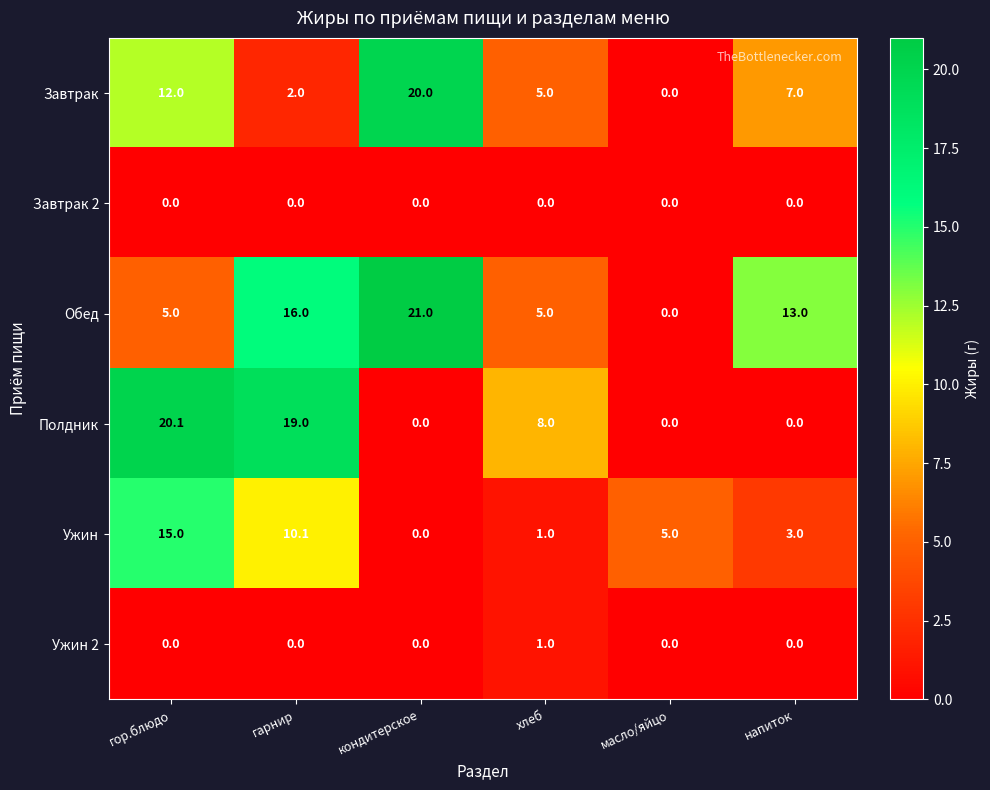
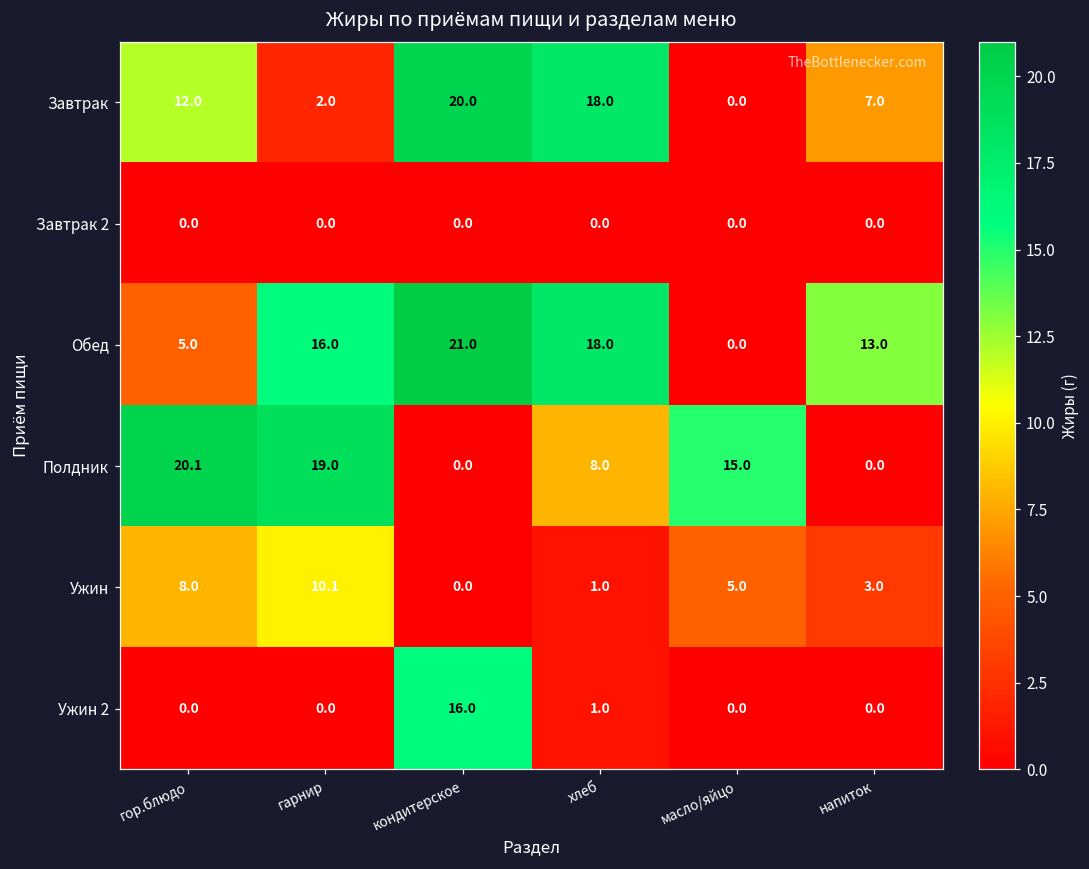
Завтрак, хлеб: 5.0 -> 18.0
Обед, хлеб: 5.0 -> 18.0
Полдник, масло/яйцо: 0.0 -> 15.0
Ужин, гор.блюдо: 15.0 -> 8.0
Ужин 2, кондитерское: 0.0 -> 16.0
